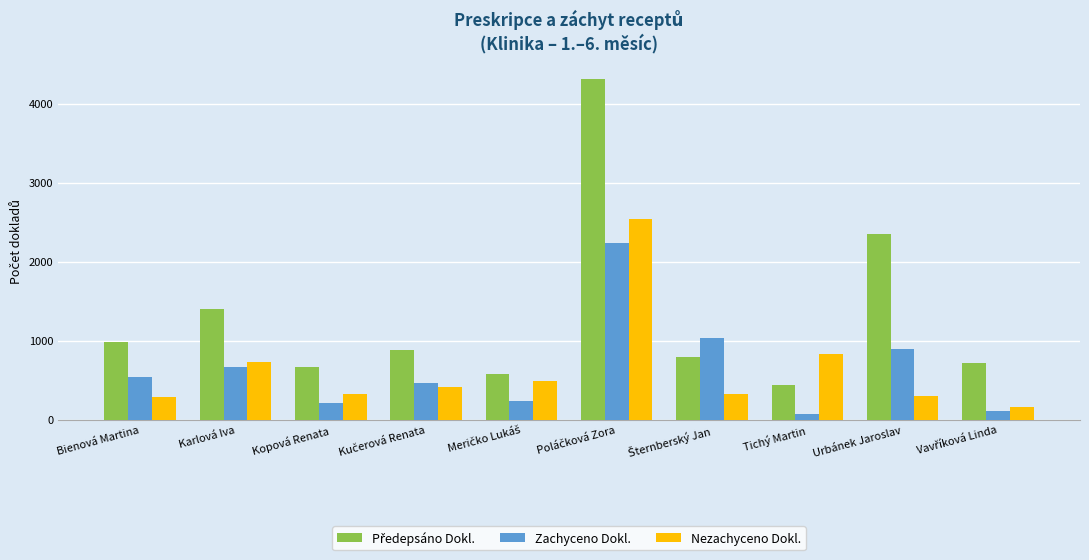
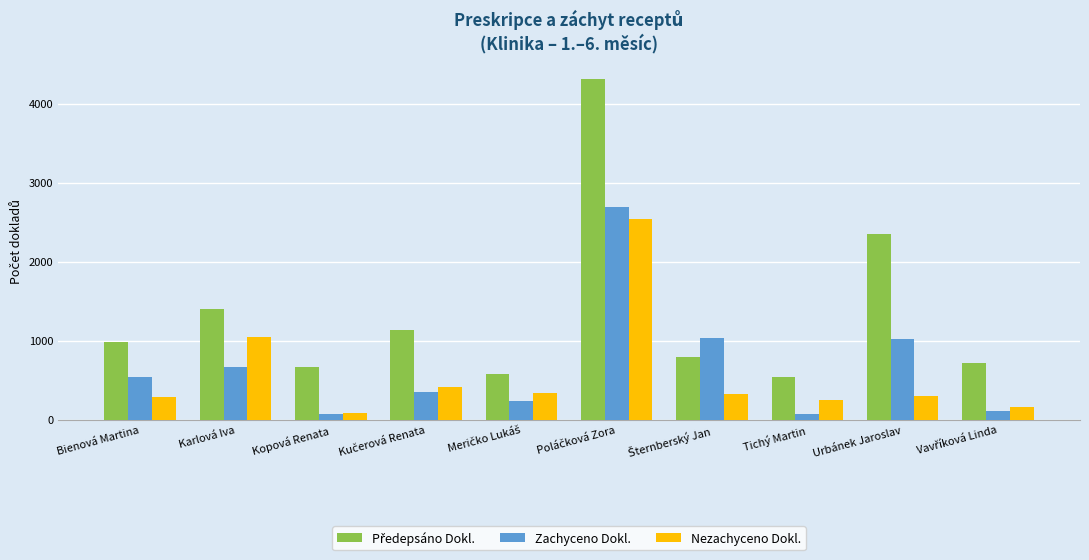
Nezachyceno Dokl., Karlová Iva: 700 -> 1100
Zachyceno Dokl., Kopová Renata: 200 -> 100
Nezachyceno Dokl., Kopová Renata: 300 -> 100
Předepsáno Dokl., Kučerová Renata: 900 -> 1100
Zachyceno Dokl., Kučerová Renata: 500 -> 400
Nezachyceno Dokl., Meričko Lukáš: 500 -> 300
Zachyceno Dokl., Poláčková Zora: 2200 -> 2700
Předepsáno Dokl., Tichý Martin: 400 -> 500
Nezachyceno Dokl., Tichý Martin: 800 -> 300
Zachyceno Dokl., Urbánek Jaroslav: 900 -> 1000
